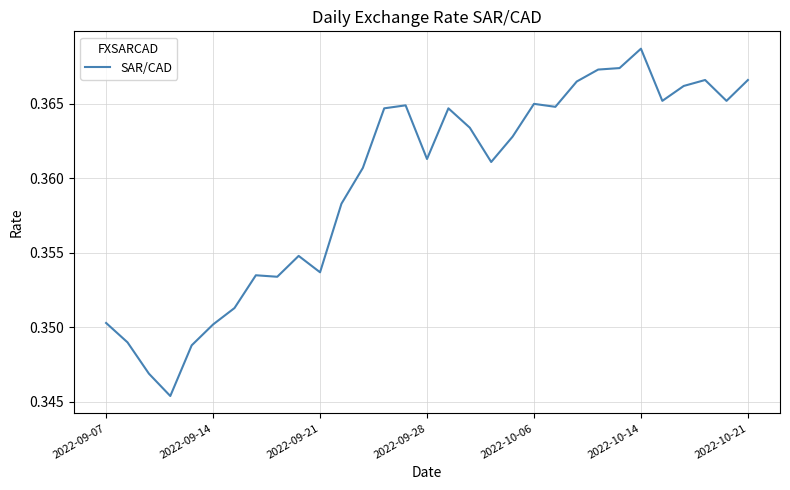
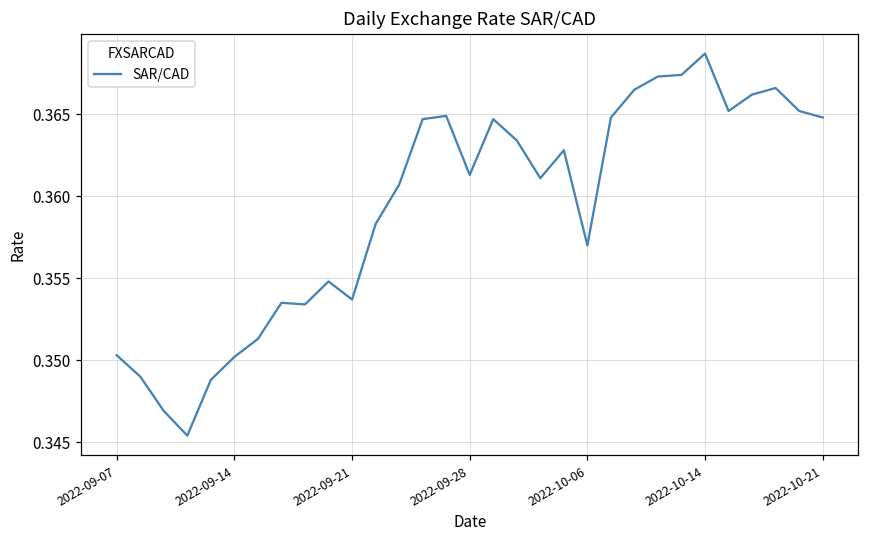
2022-10-06: 0.365 -> 0.357
2022-10-21: 0.3666 -> 0.3648
